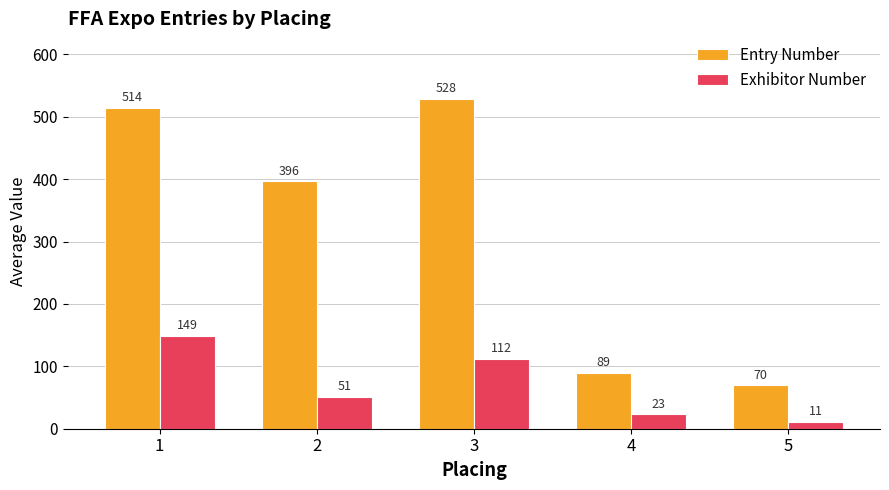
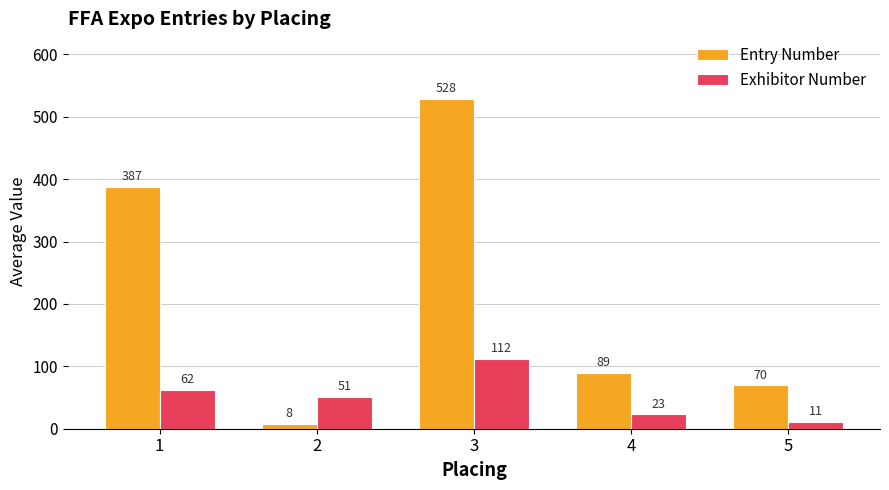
Entry Number, 1: 514 -> 387
Exhibitor Number, 1: 149 -> 62
Entry Number, 2: 396 -> 8
